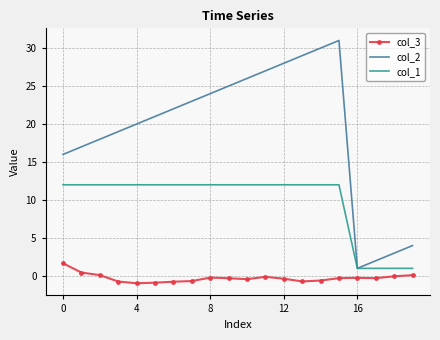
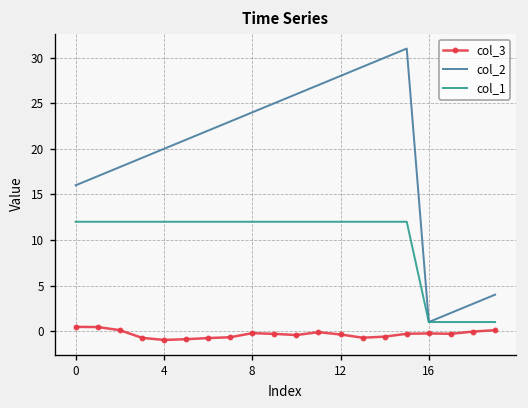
col_3, 0: 2 -> 0
